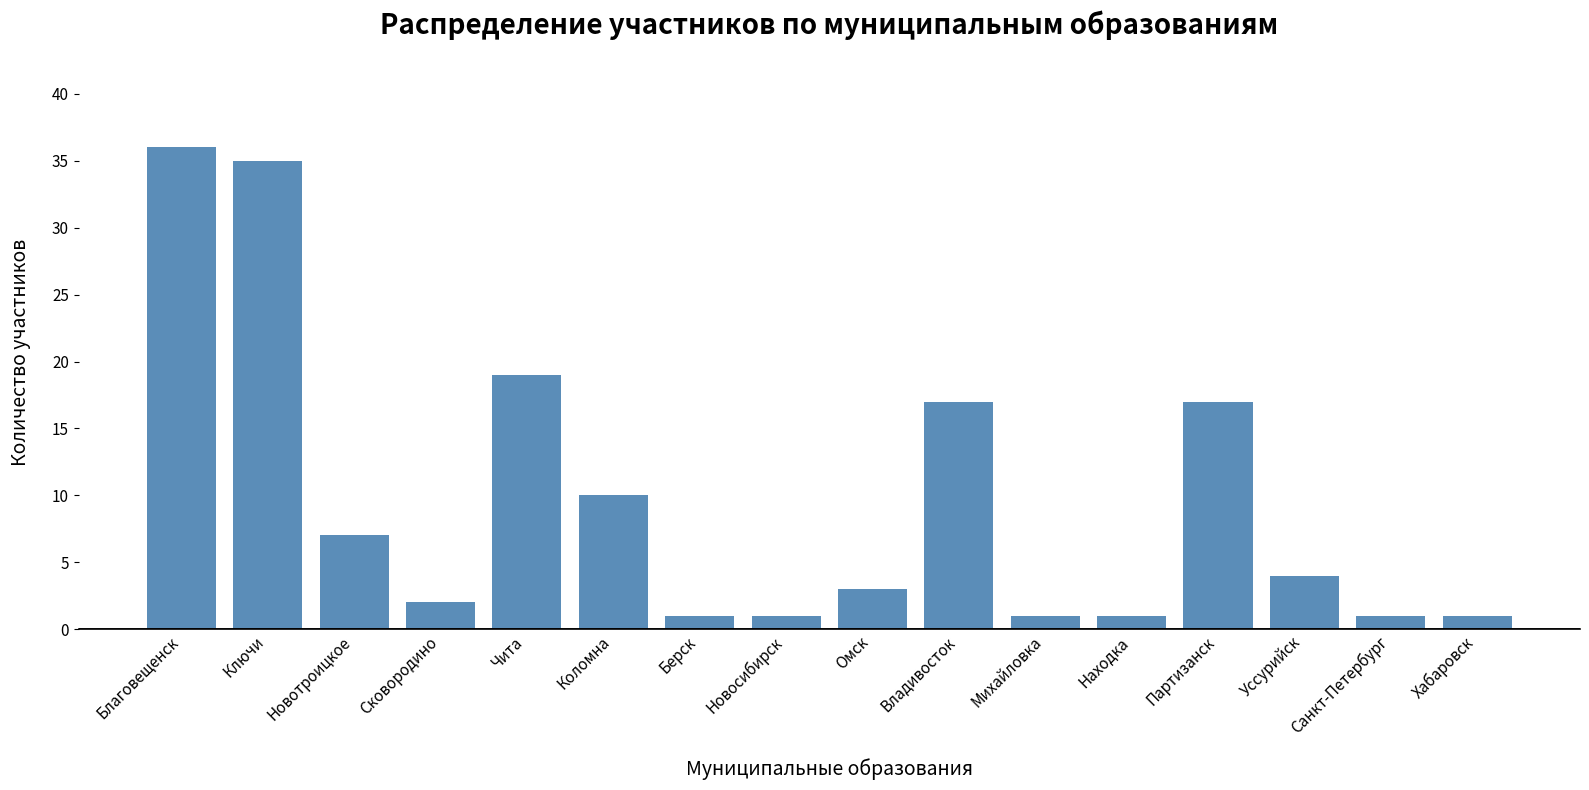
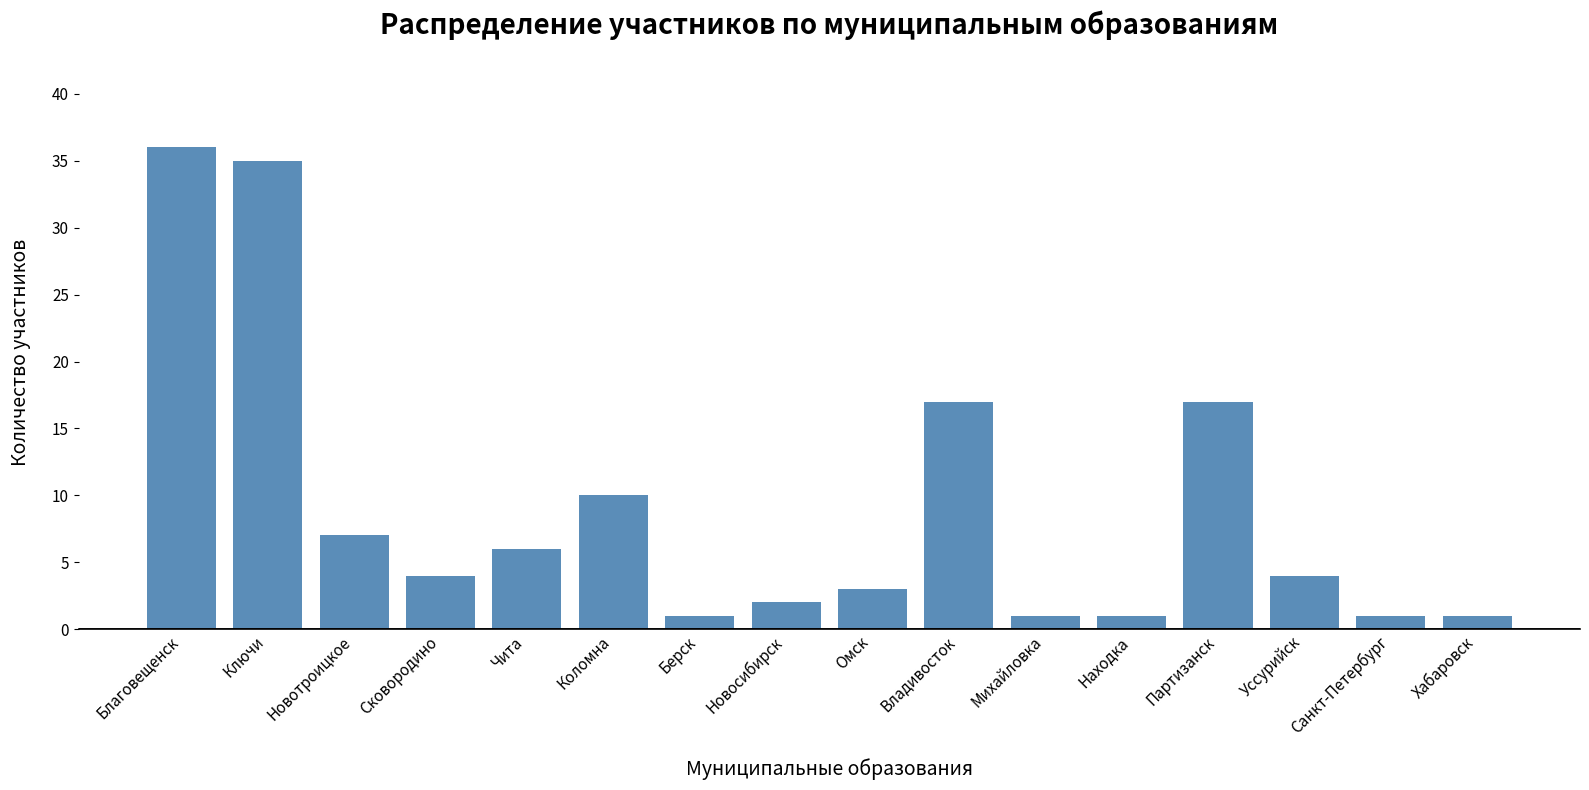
Сковородино: 2 -> 4
Чита: 19 -> 6
Новосибирск: 1 -> 2
